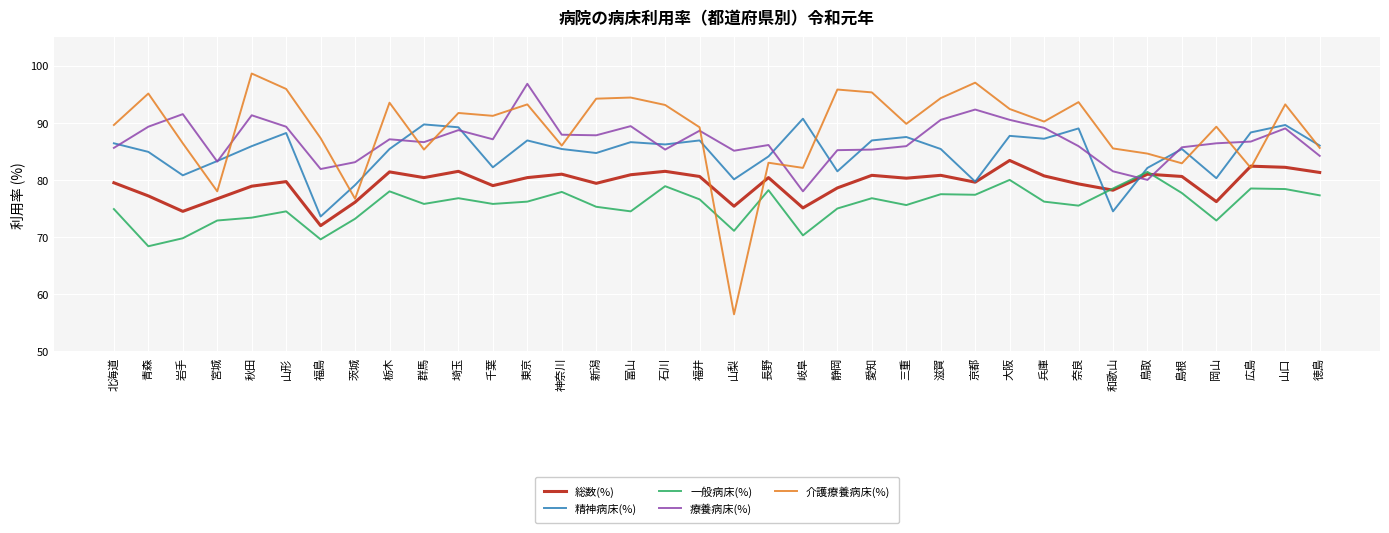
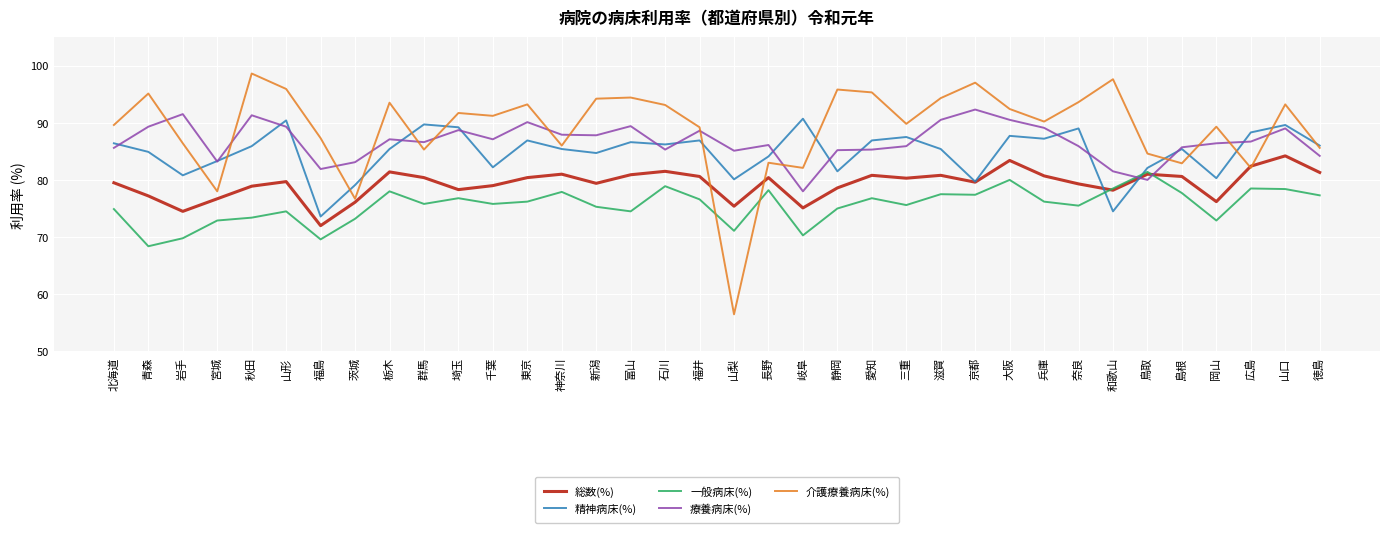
精神病床(%), 山形: 88 -> 90
総数(%), 埼玉: 82 -> 78
療養病床(%), 東京: 97 -> 90
介護療養病床(%), 和歌山: 86 -> 98
総数(%), 山口: 82 -> 84
